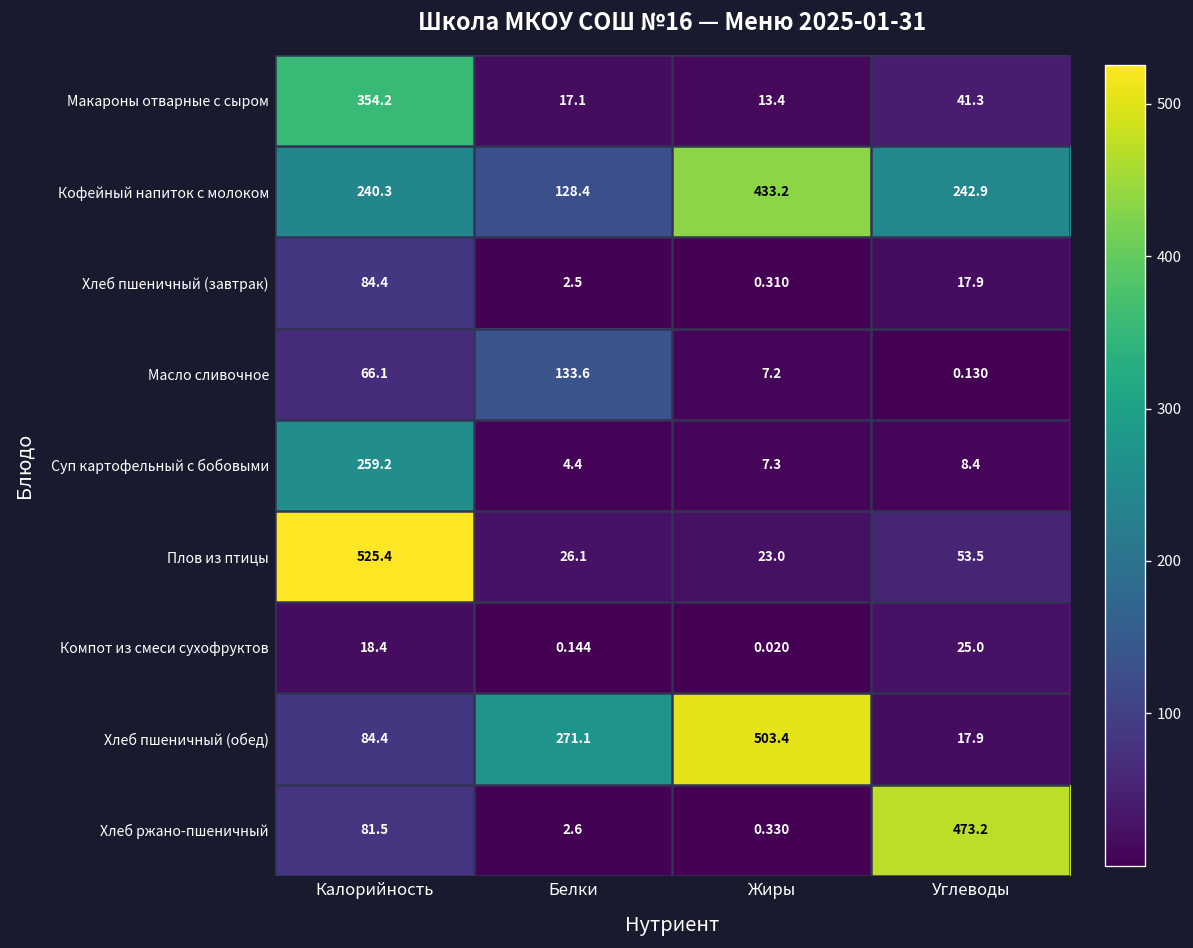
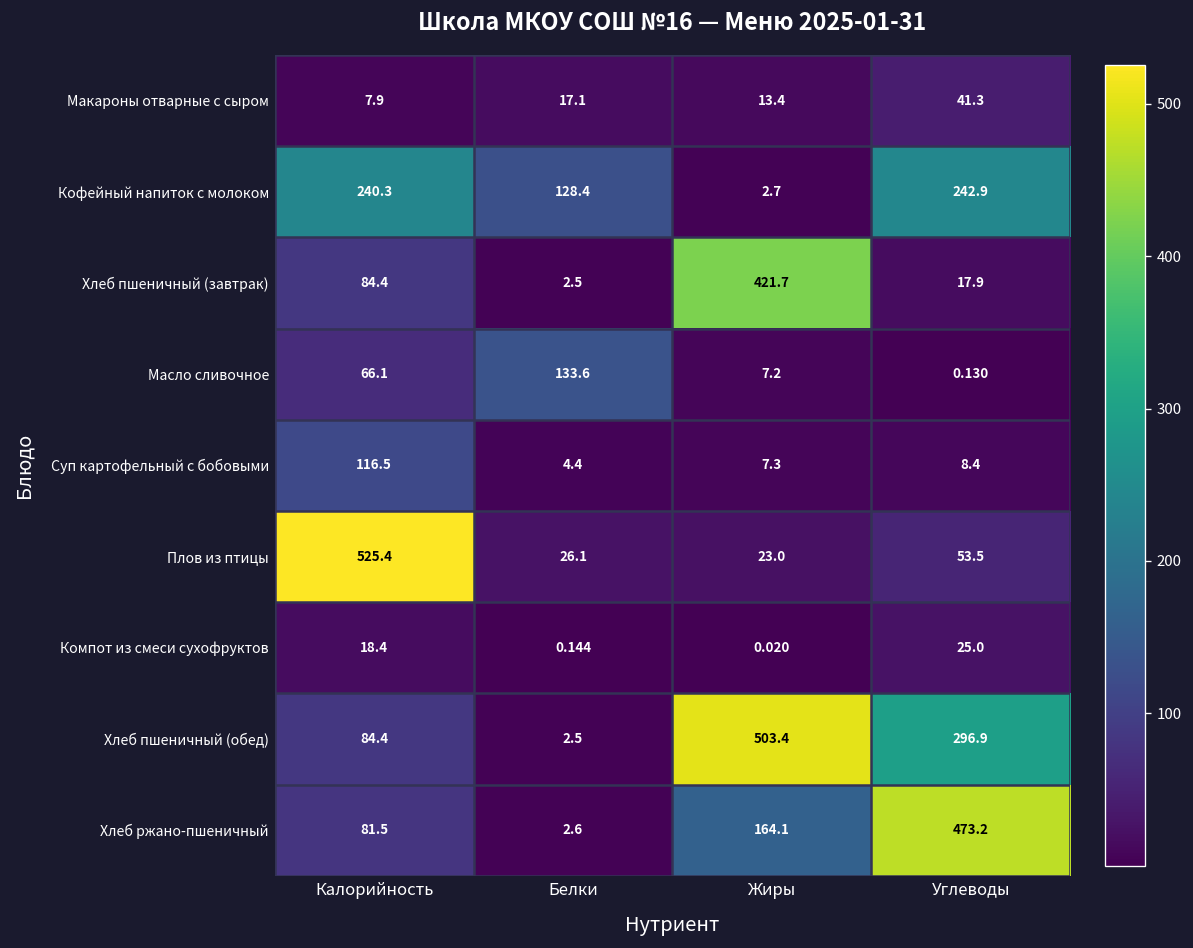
Макароны отварные с сыром, Калорийность: 354.2 -> 7.9
Кофейный напиток с молоком, Жиры: 433.2 -> 2.7
Хлеб пшеничный (завтрак), Жиры: 0.310 -> 421.7
Суп картофельный с бобовыми, Калорийность: 259.2 -> 116.5
Хлеб пшеничный (обед), Белки: 271.1 -> 2.5
Хлеб пшеничный (обед), Углеводы: 17.9 -> 296.9
Хлеб ржано-пшеничный, Жиры: 0.330 -> 164.1
